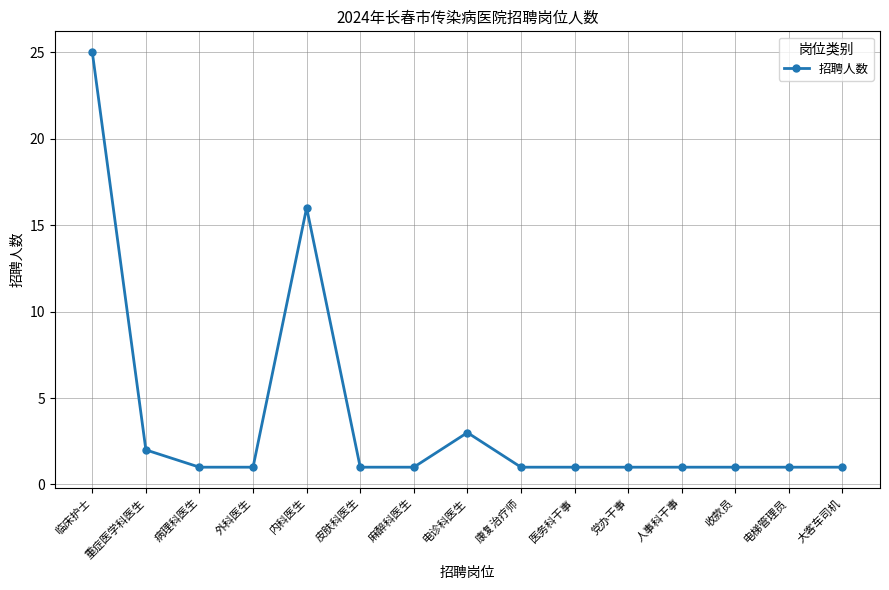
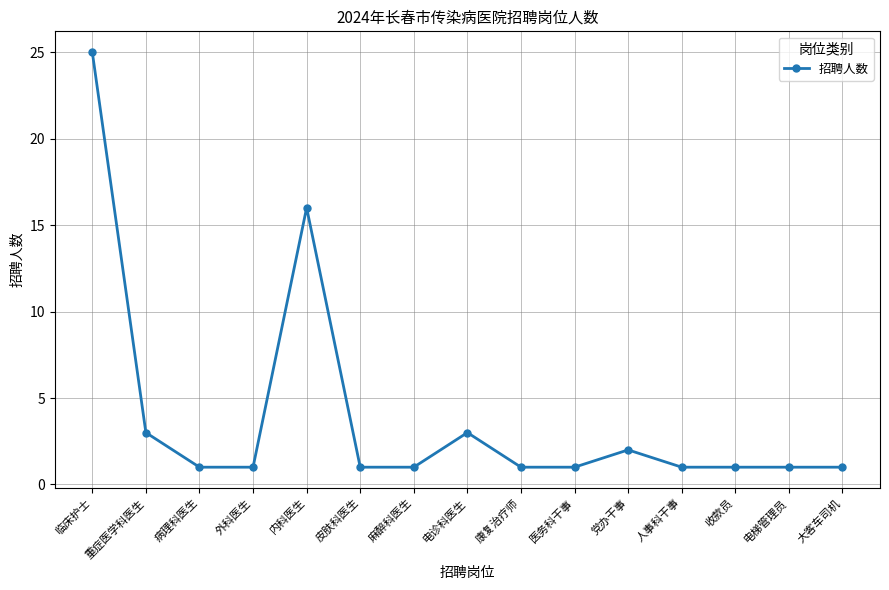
重症医学科医生: 2 -> 3
党办干事: 1 -> 2
